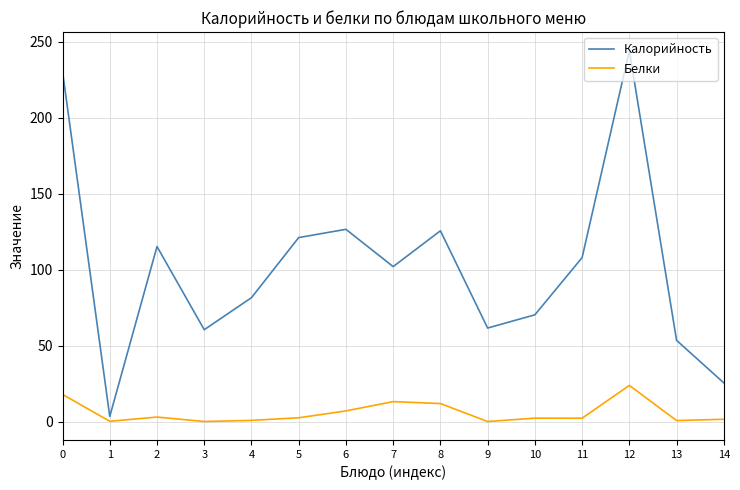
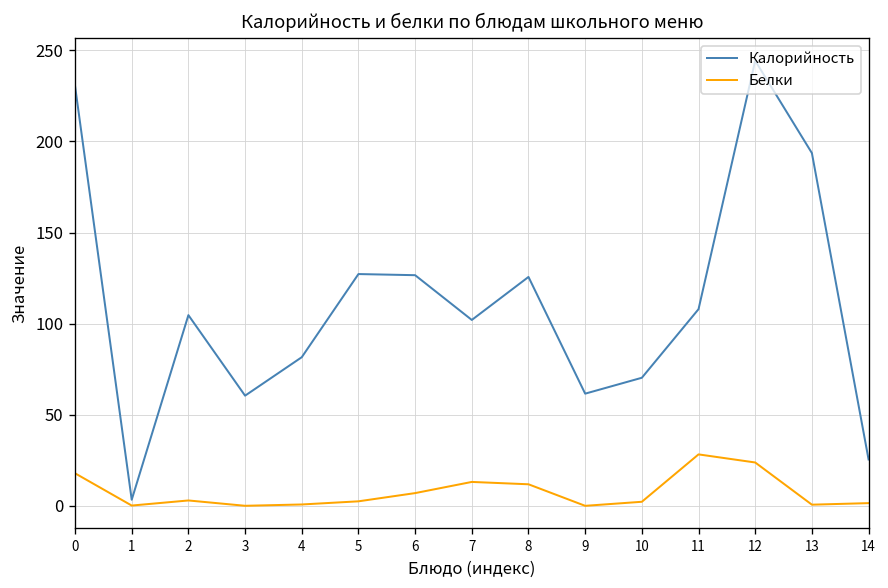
Калорийность, 2: 115 -> 105
Калорийность, 5: 121 -> 127
Белки, 11: 2 -> 28
Калорийность, 13: 54 -> 194
